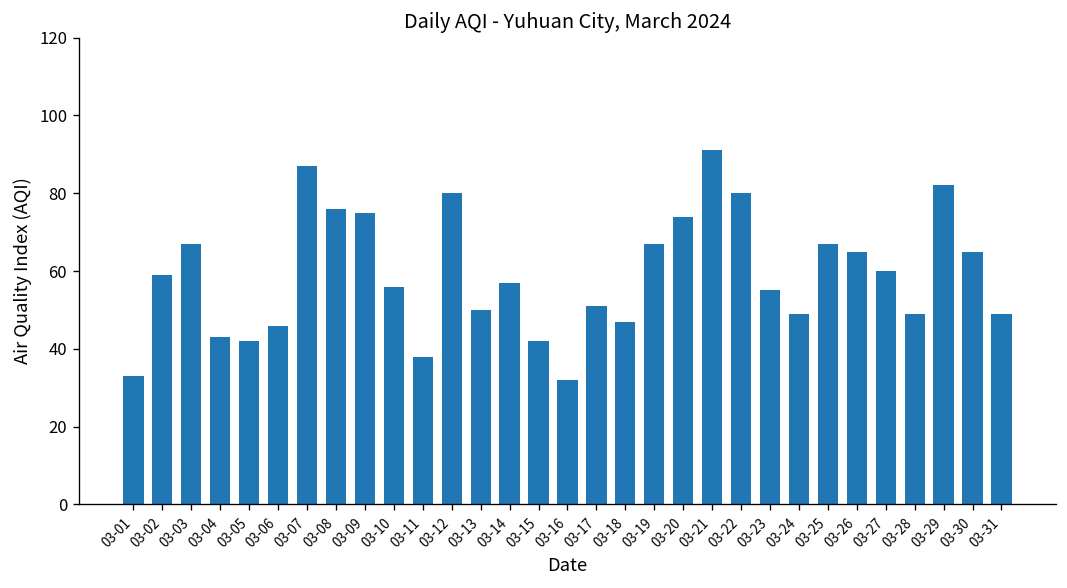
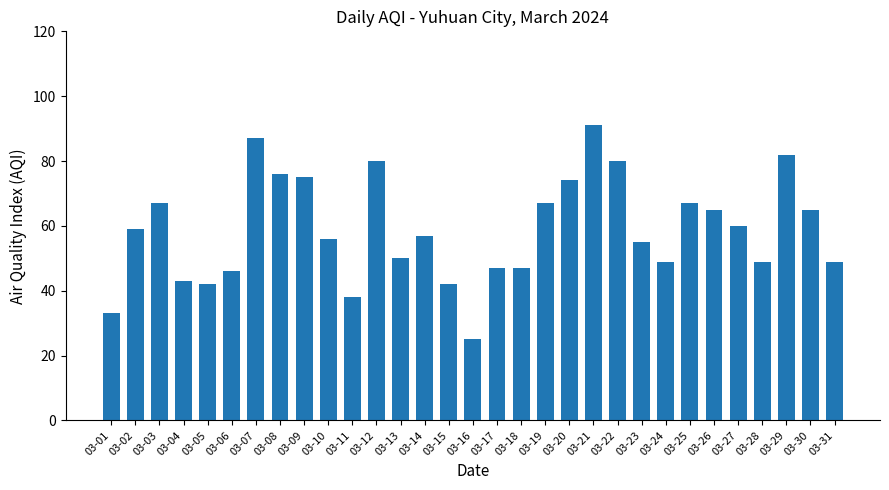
03-16: 32 -> 25
03-17: 51 -> 47
